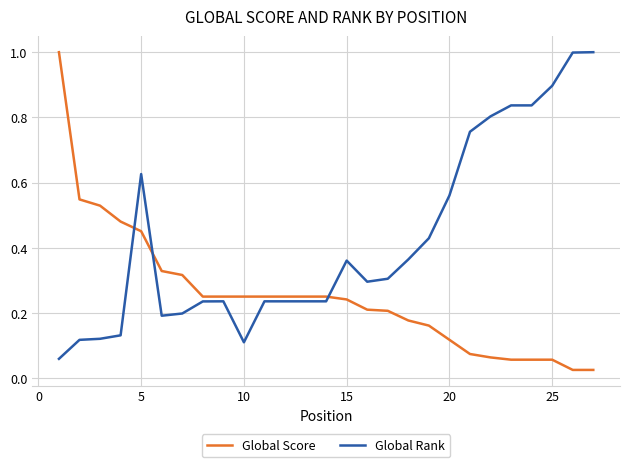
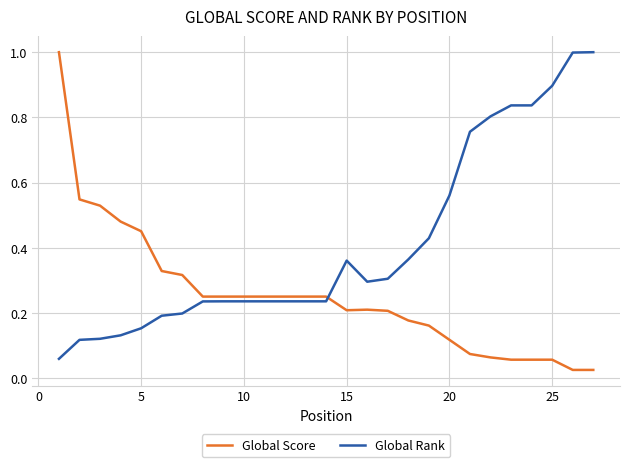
Global Rank, 5: 0.63 -> 0.15
Global Rank, 10: 0.11 -> 0.24
Global Score, 15: 0.24 -> 0.21
